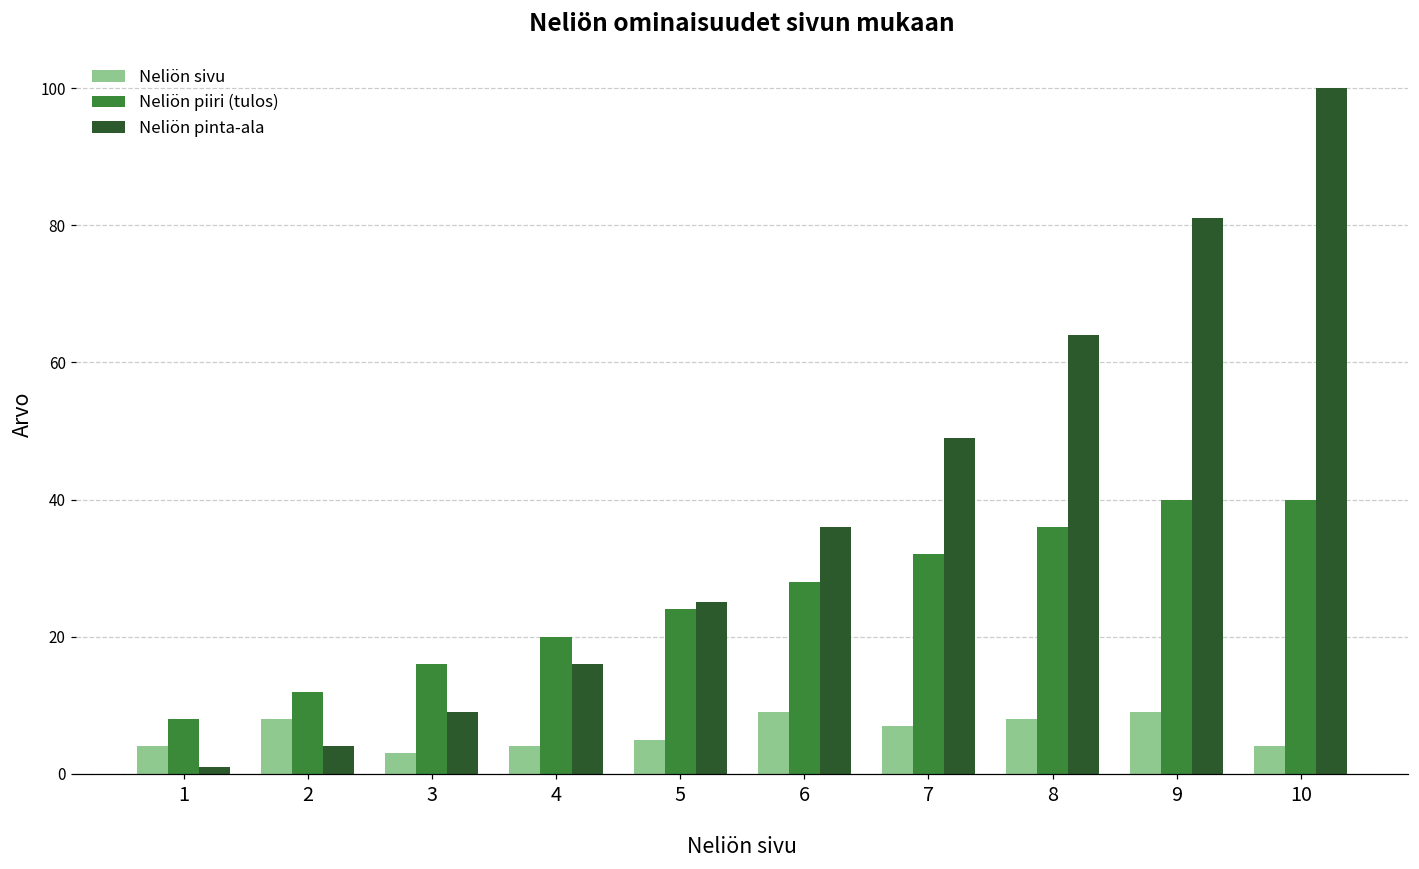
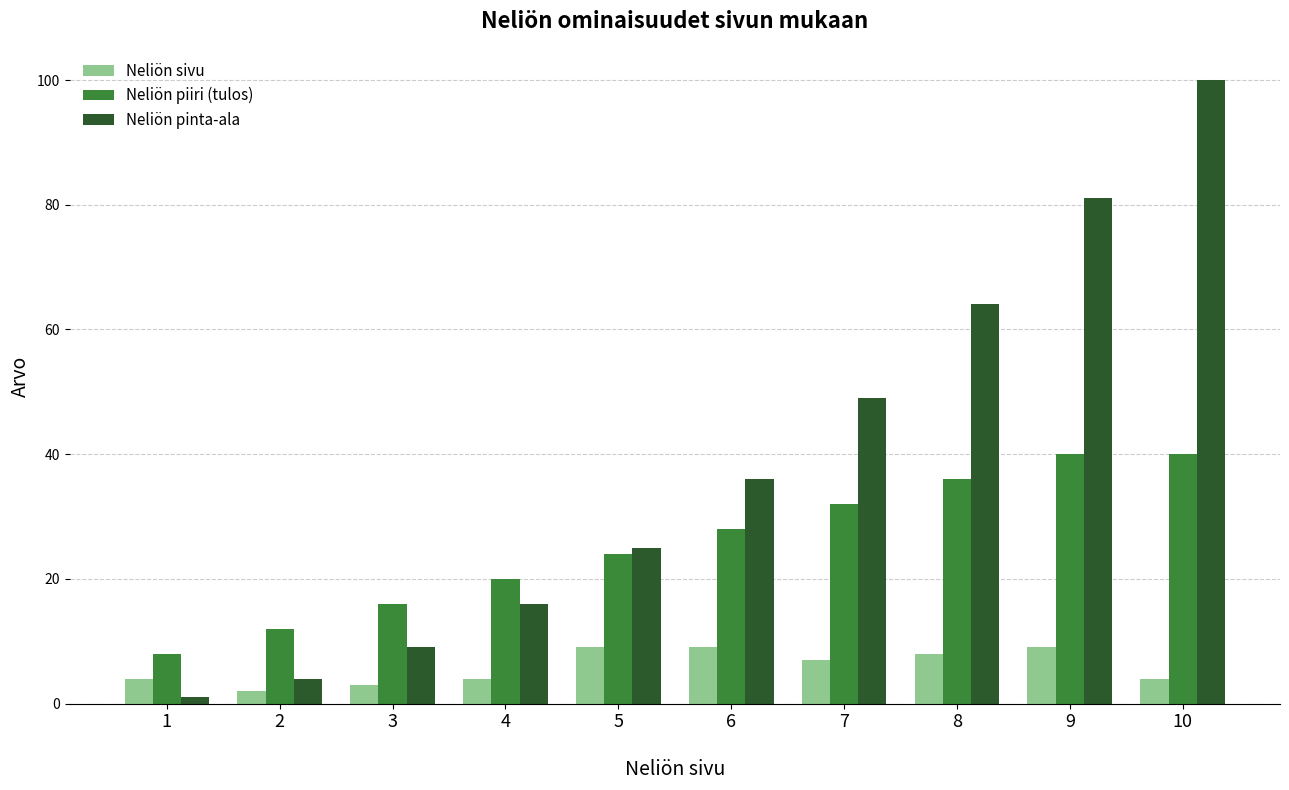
Neliön sivu, 2: 8 -> 2
Neliön sivu, 5: 5 -> 9
